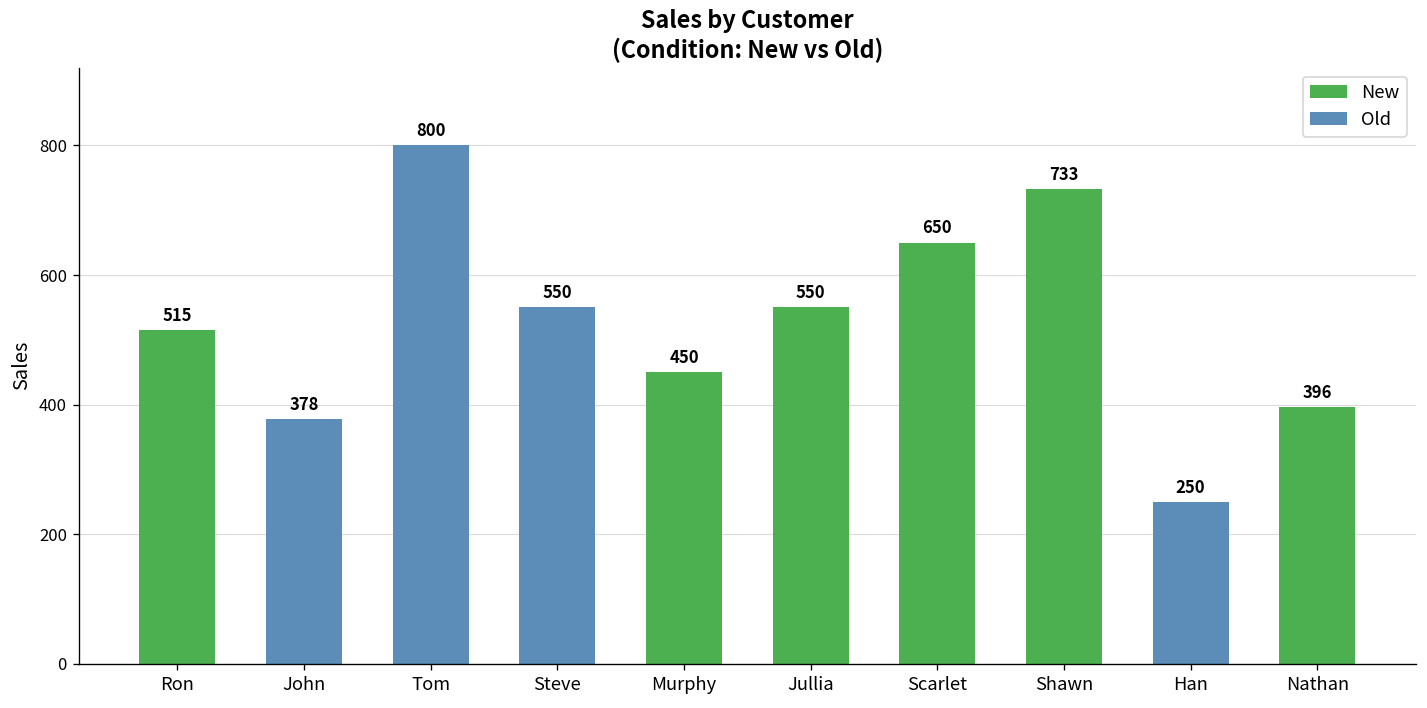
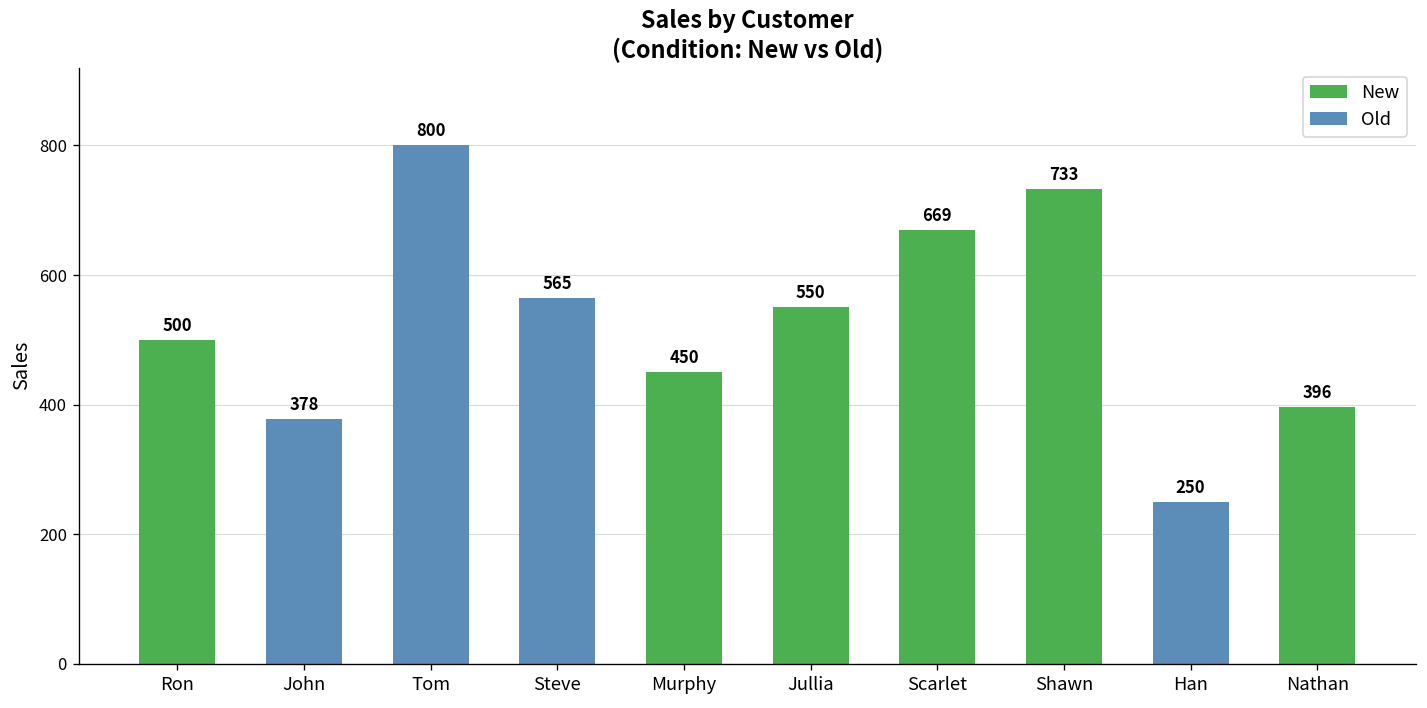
Ron: 515 -> 500
Steve: 550 -> 565
Scarlet: 650 -> 669
